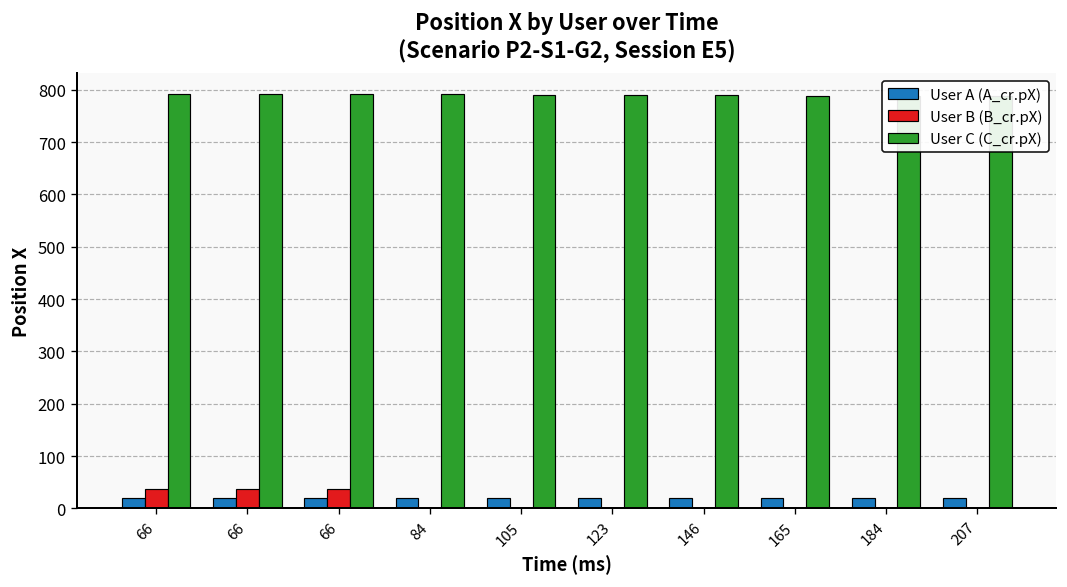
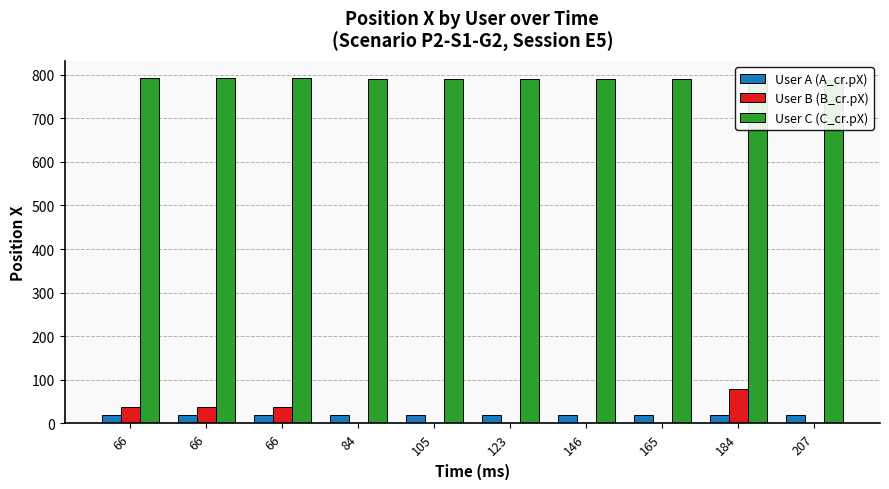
User B (B_cr.pX), 184: 0 -> 80
